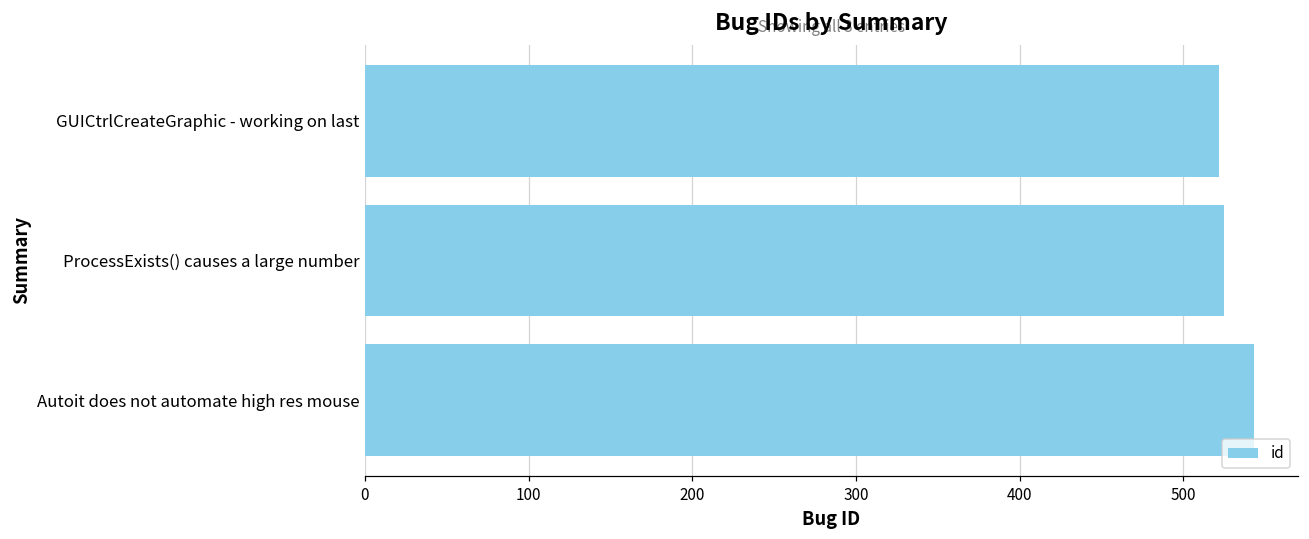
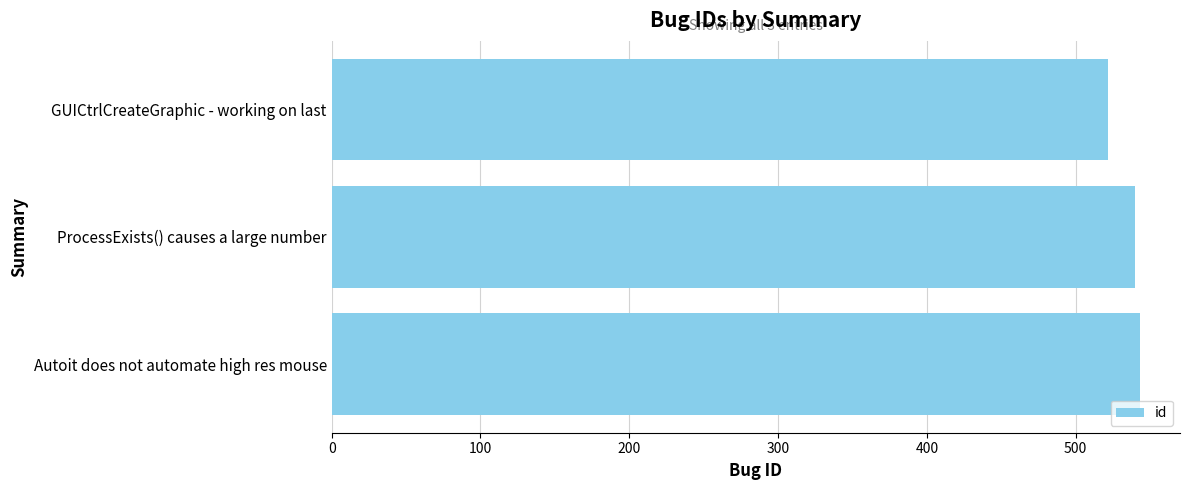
ProcessExists() causes a large number: 525 -> 540
